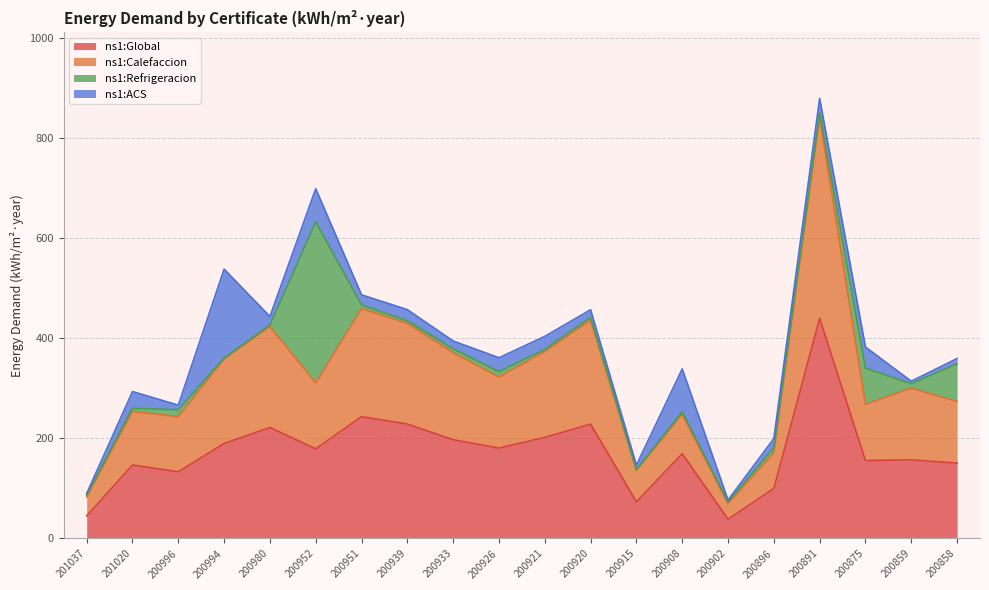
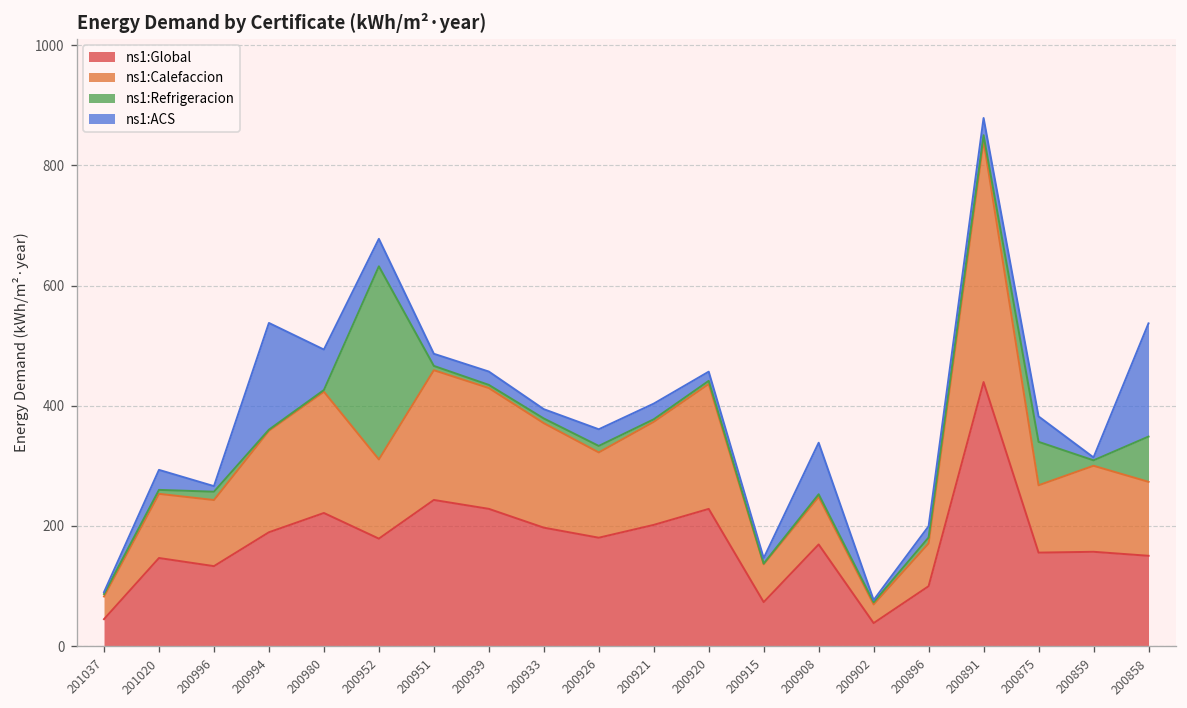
ns1:ACS, 200980: 20 -> 70
ns1:ACS, 200952: 70 -> 50
ns1:ACS, 200858: 10 -> 190
